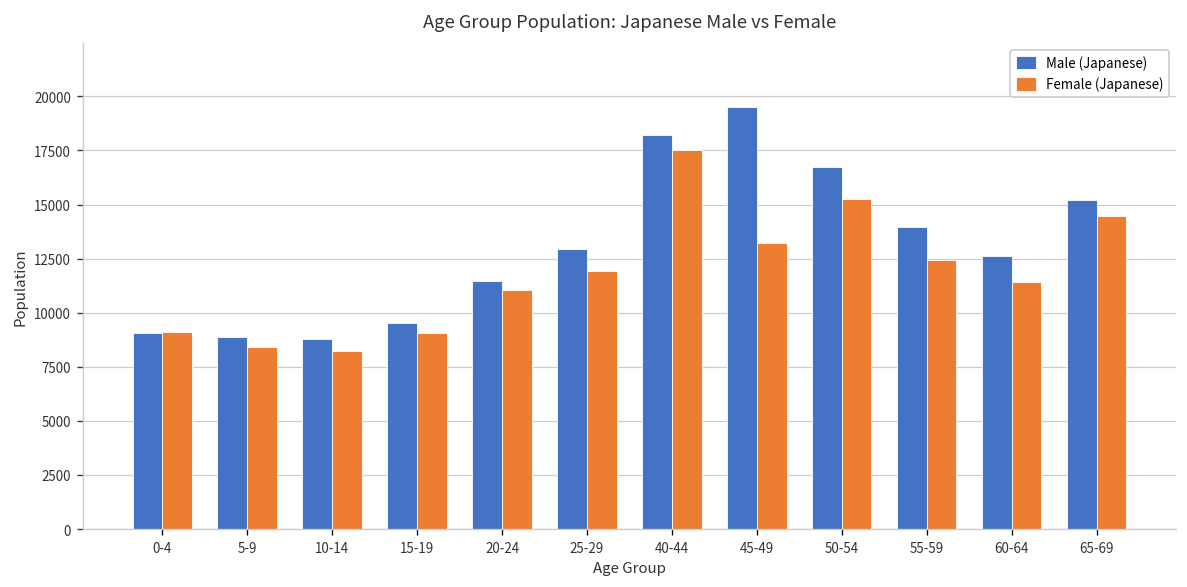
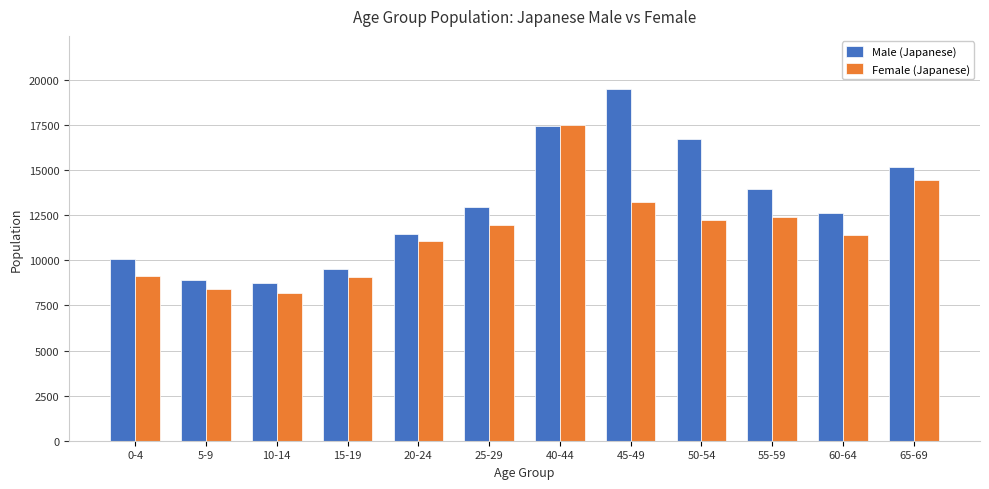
Male (Japanese), 0-4: 9100 -> 10100
Male (Japanese), 40-44: 18200 -> 17500
Female (Japanese), 50-54: 15200 -> 12200
